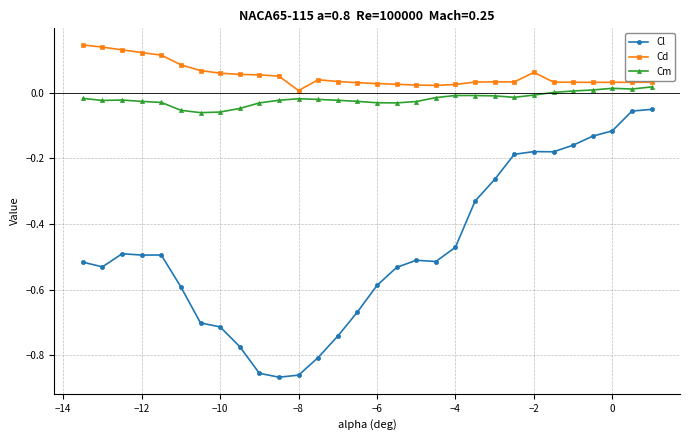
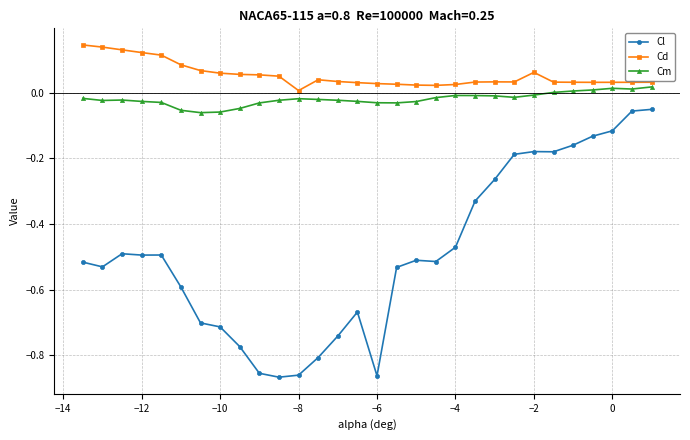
Cl, −6: -0.59 -> -0.86
